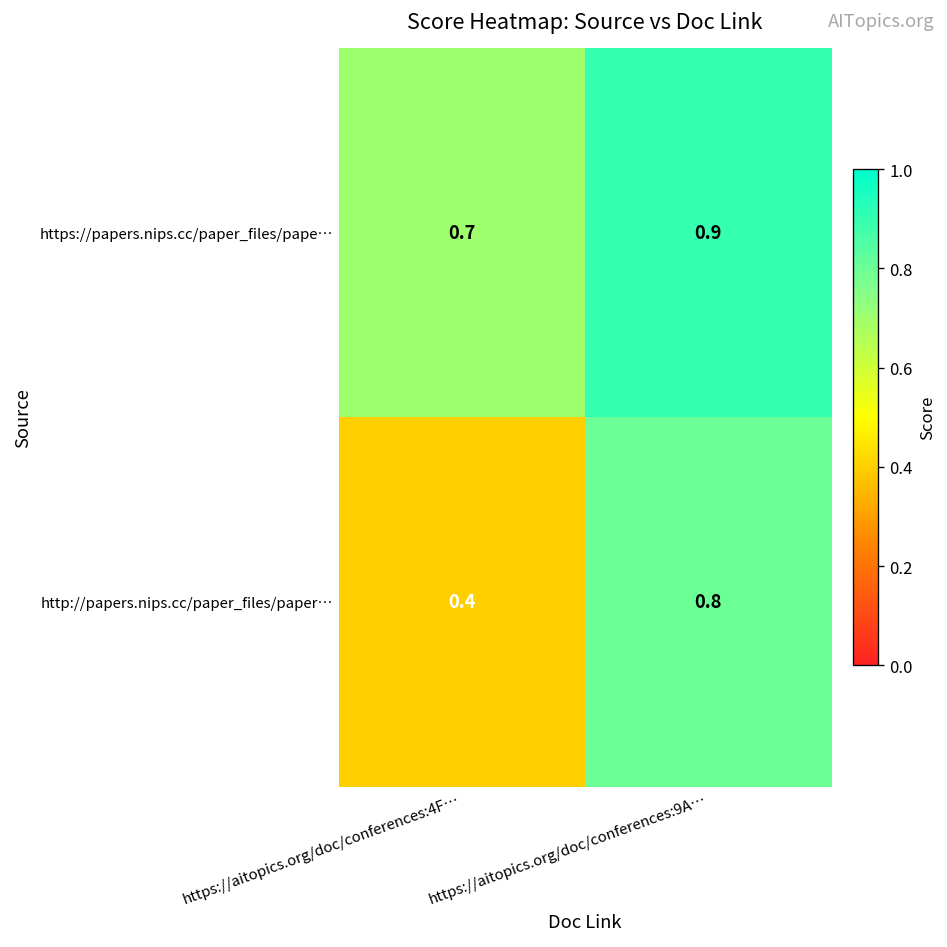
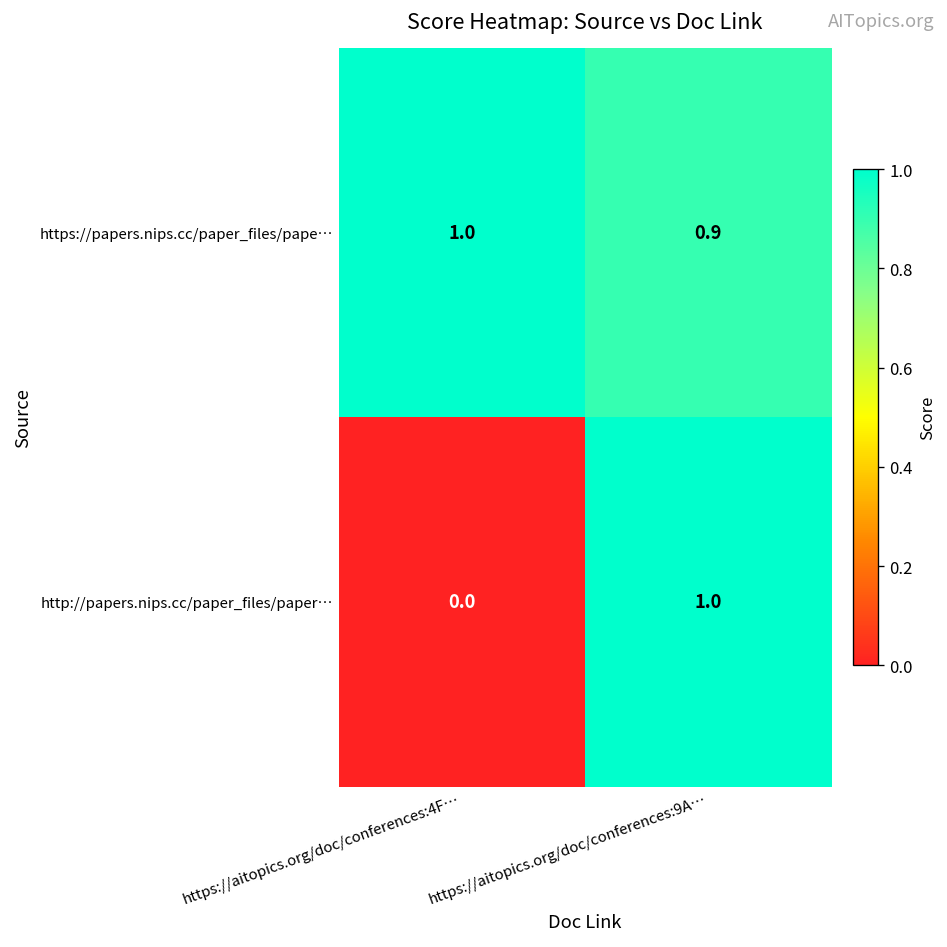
https://papers.nips.cc/paper_files/pape…, https://aitopics.org/doc/conferences:4F…: 0.7 -> 1.0
http://papers.nips.cc/paper_files/paper…, https://aitopics.org/doc/conferences:4F…: 0.4 -> 0.0
http://papers.nips.cc/paper_files/paper…, https://aitopics.org/doc/conferences:9A…: 0.8 -> 1.0
